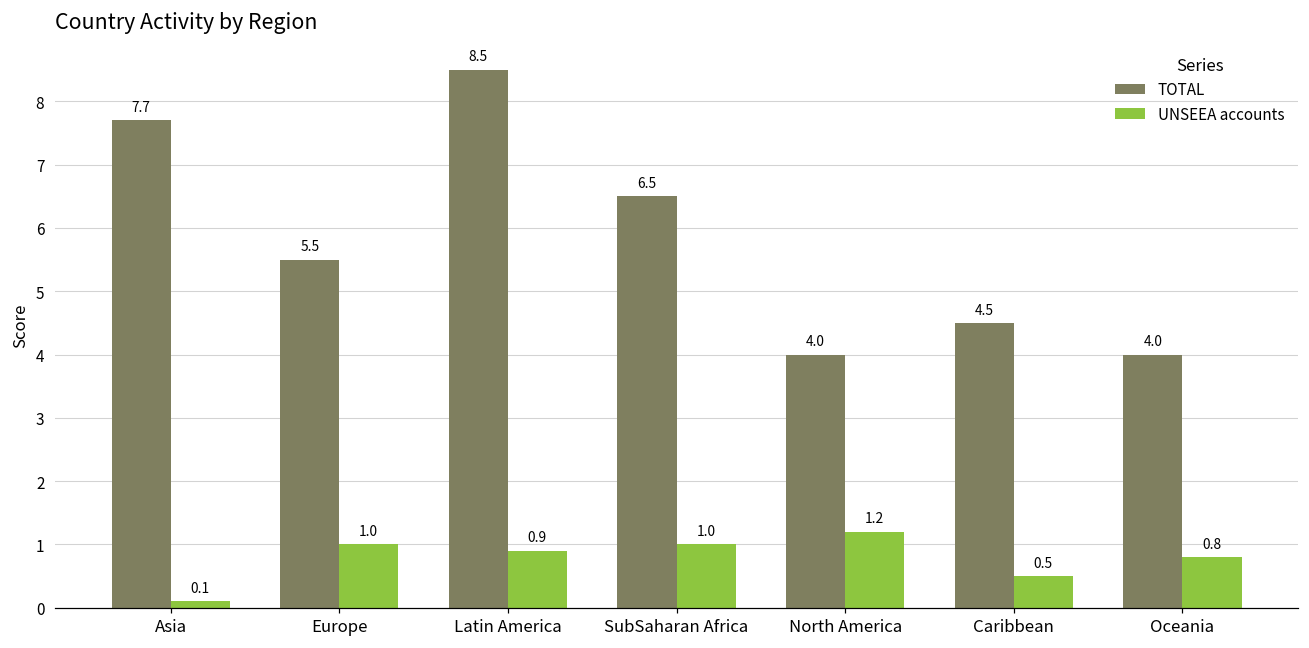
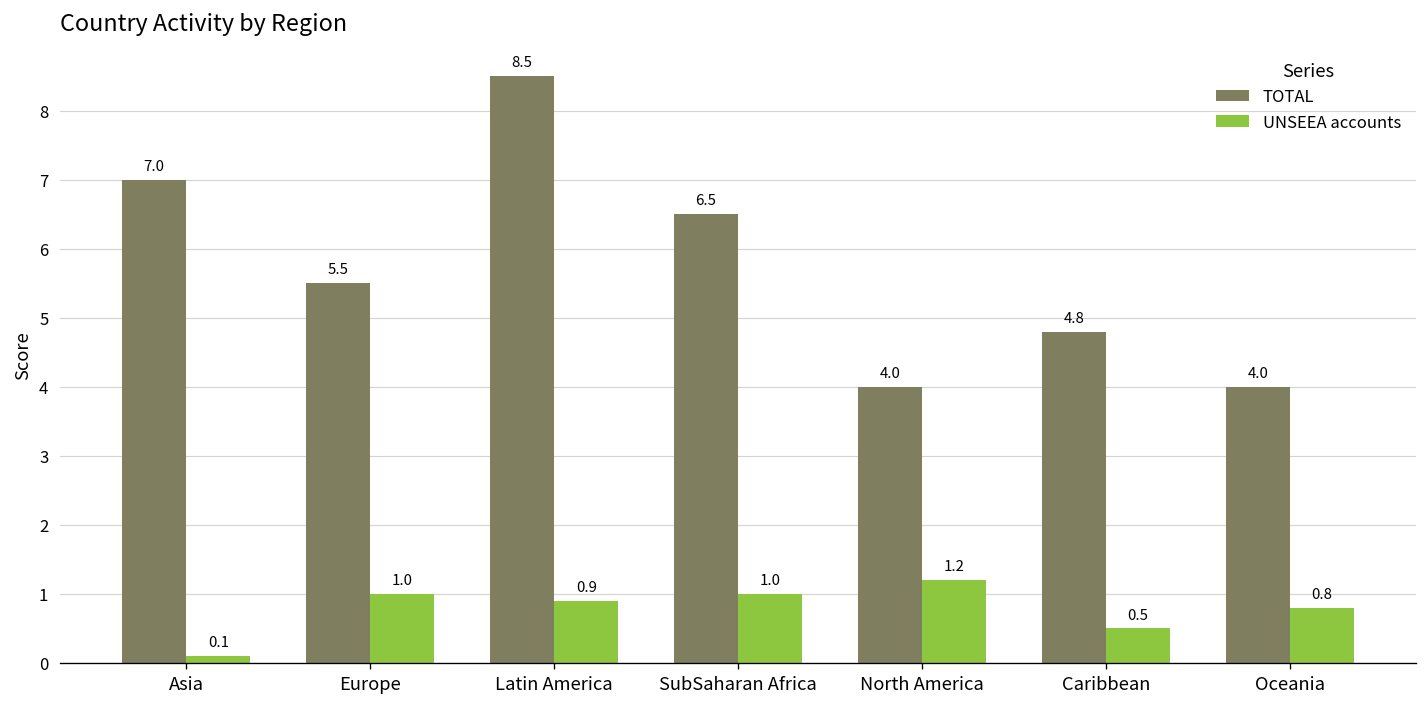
TOTAL, Asia: 7.7 -> 7.0
TOTAL, Caribbean: 4.5 -> 4.8
